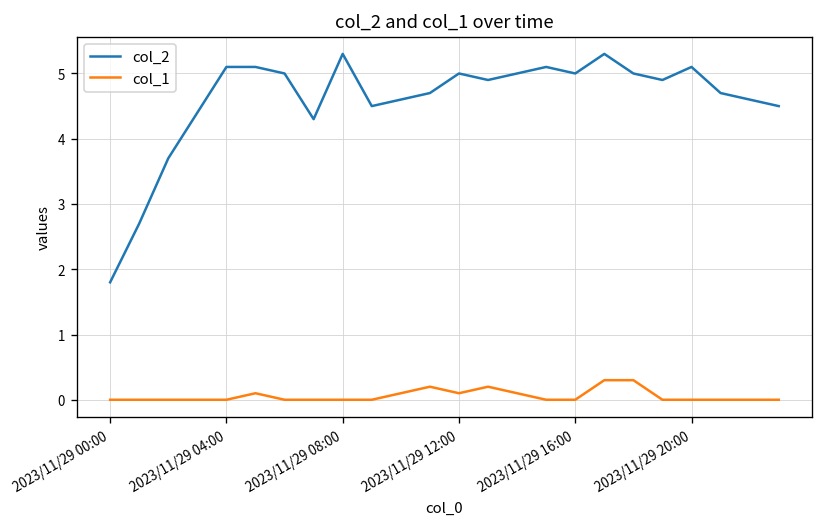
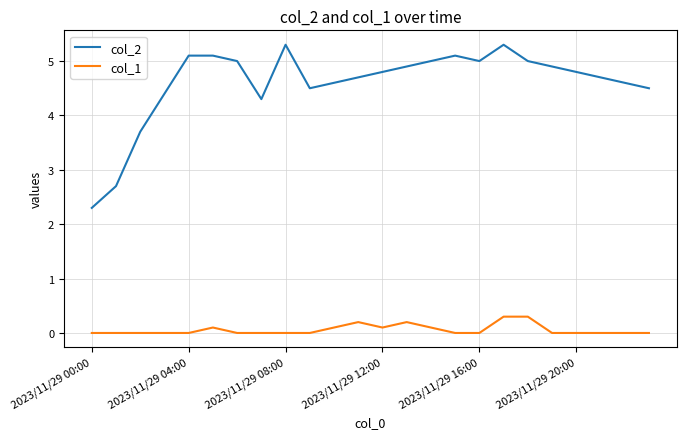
col_2, 2023/11/29 00:00: 1.8 -> 2.3
col_2, 2023/11/29 12:00: 5.0 -> 4.8
col_2, 2023/11/29 20:00: 5.1 -> 4.8
